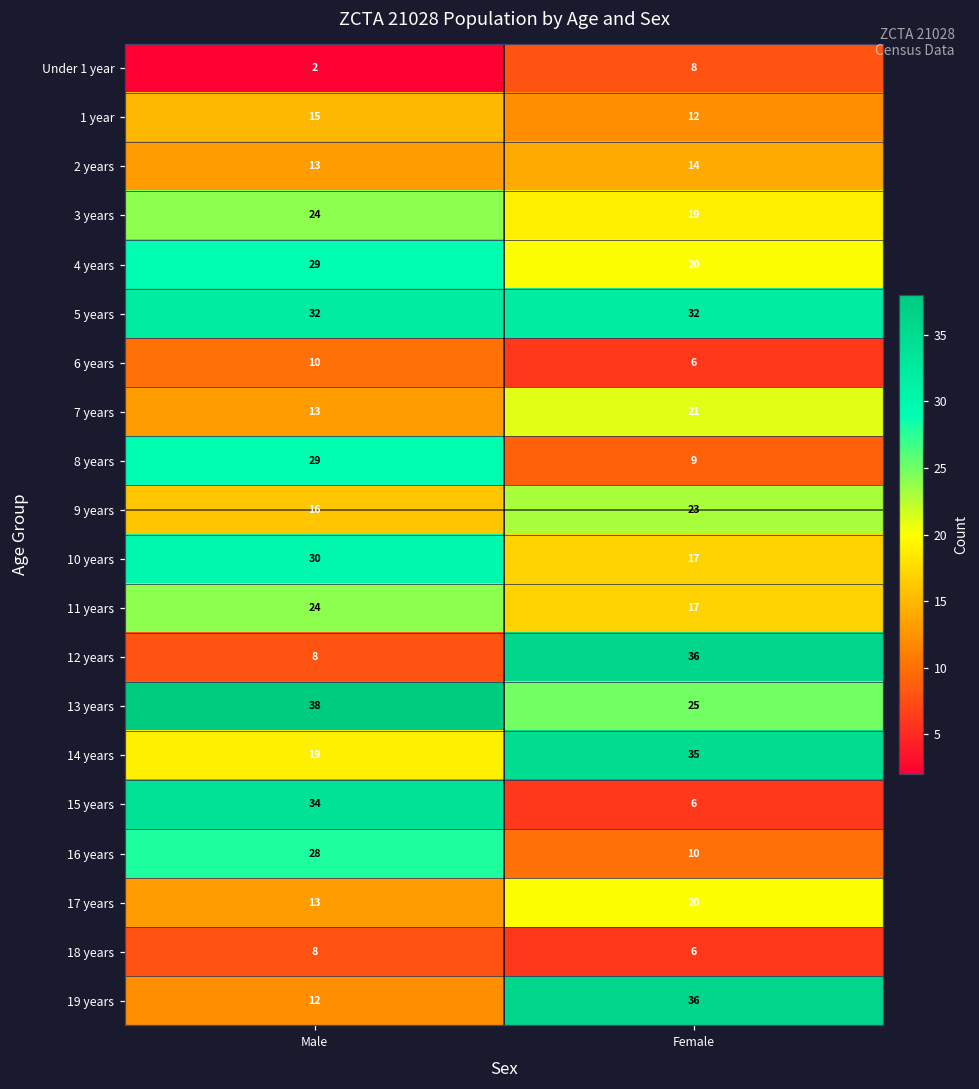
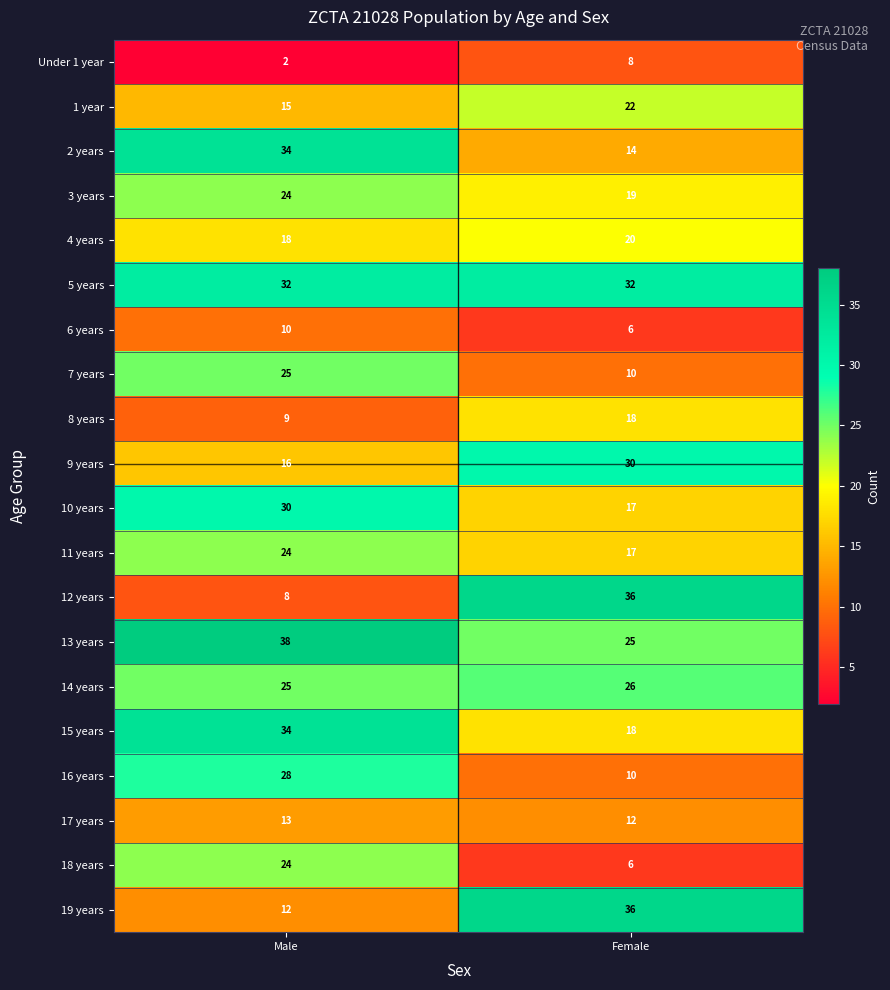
1 year, Female: 12 -> 22
2 years, Male: 13 -> 34
4 years, Male: 29 -> 18
7 years, Male: 13 -> 25
7 years, Female: 21 -> 10
8 years, Male: 29 -> 9
8 years, Female: 9 -> 18
9 years, Female: 23 -> 30
14 years, Male: 19 -> 25
14 years, Female: 35 -> 26
15 years, Female: 6 -> 18
17 years, Female: 20 -> 12
18 years, Male: 8 -> 24
